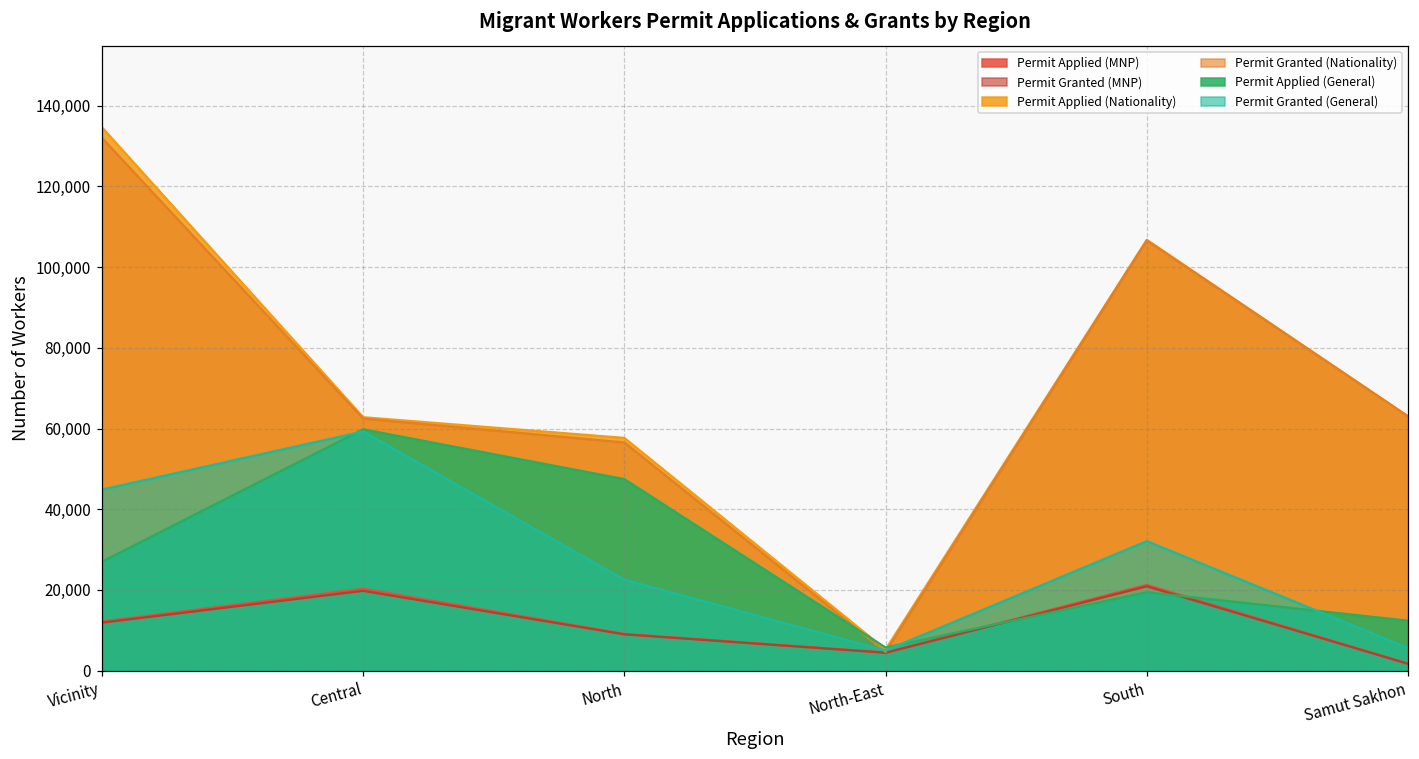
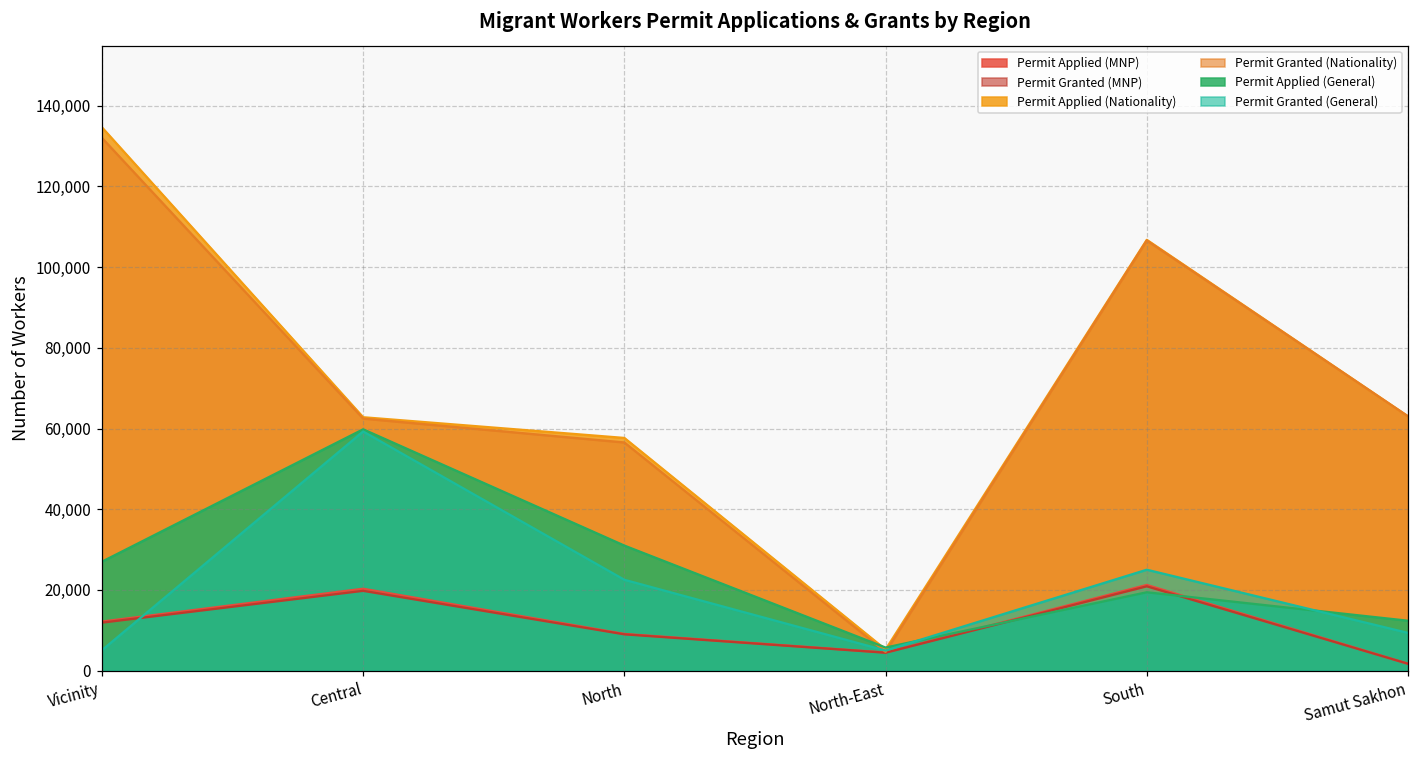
Permit Granted (General), Vicinity: 45,000 -> 5,000
Permit Applied (General), North: 47,000 -> 31,000
Permit Granted (General), South: 32,000 -> 25,000
Permit Granted (General), Samut Sakhon: 6,000 -> 9,000
